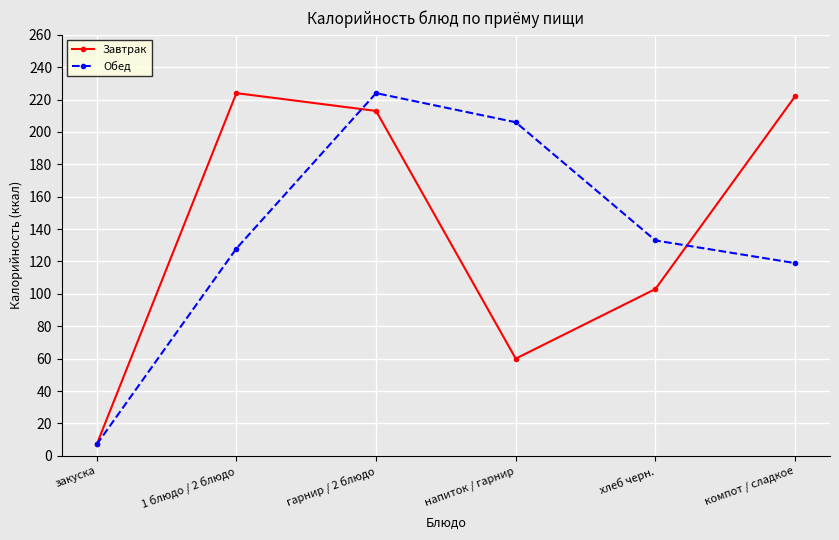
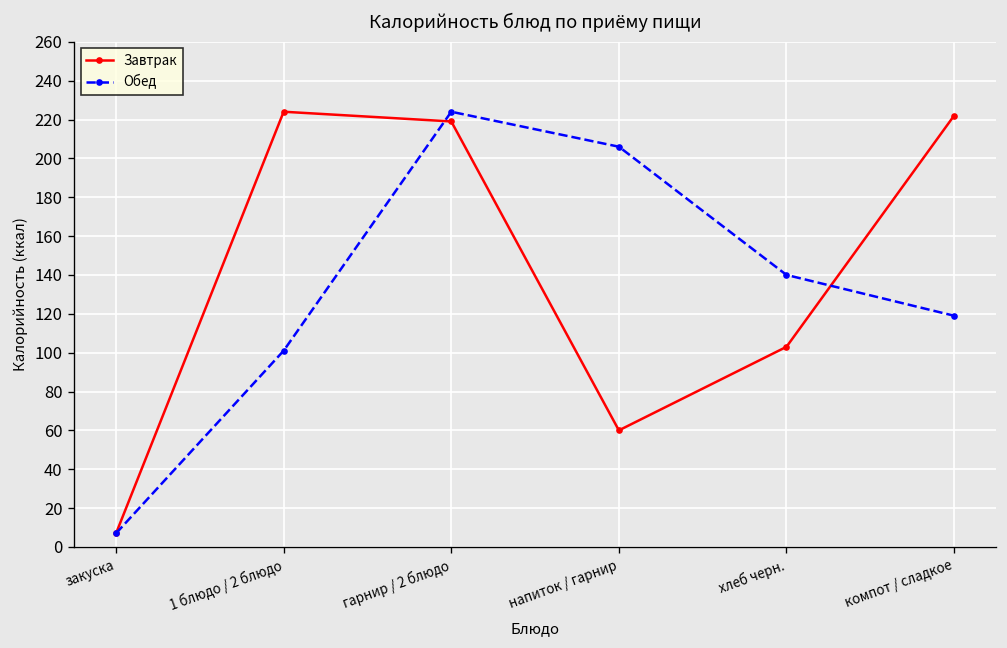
Обед, 1 блюдо / 2 блюдо: 128 -> 101
Завтрак, гарнир / 2 блюдо: 213 -> 219
Обед, хлеб черн.: 133 -> 140
